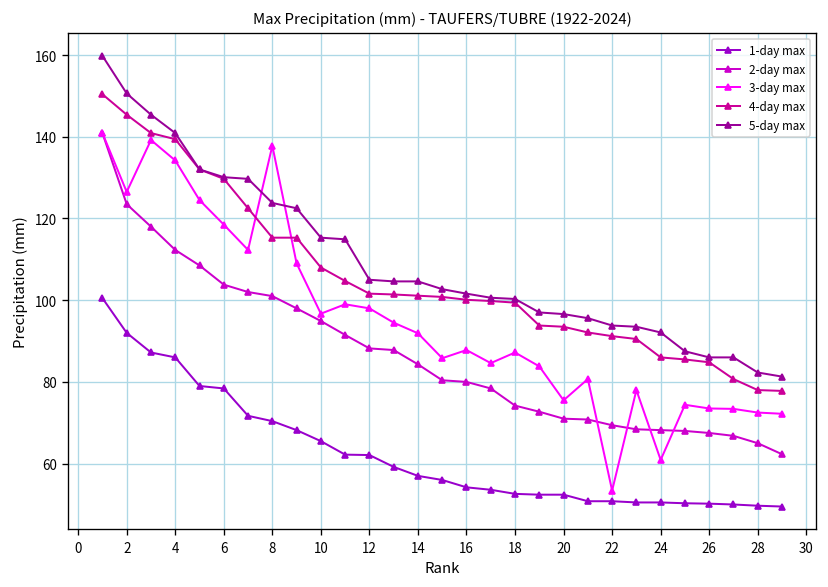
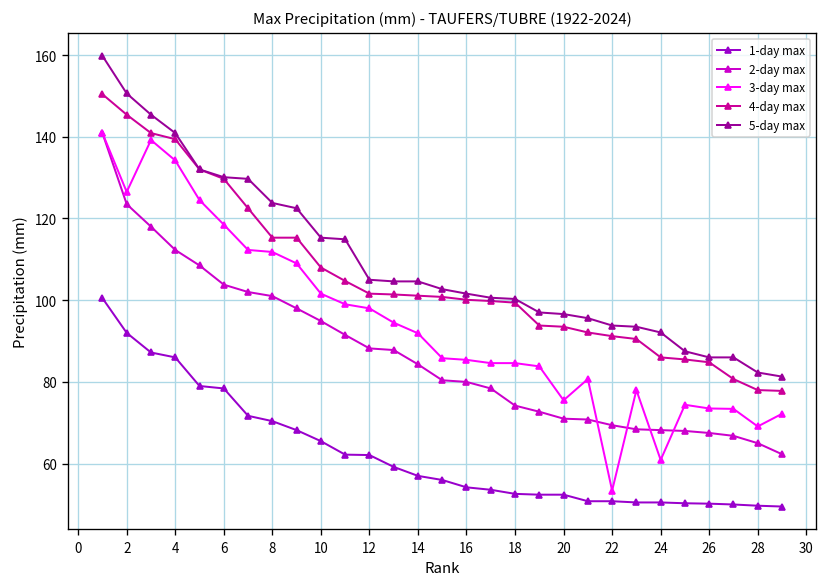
3-day max, 8: 138 -> 112
3-day max, 10: 97 -> 102
3-day max, 16: 88 -> 85
3-day max, 18: 87 -> 85
3-day max, 28: 73 -> 69
